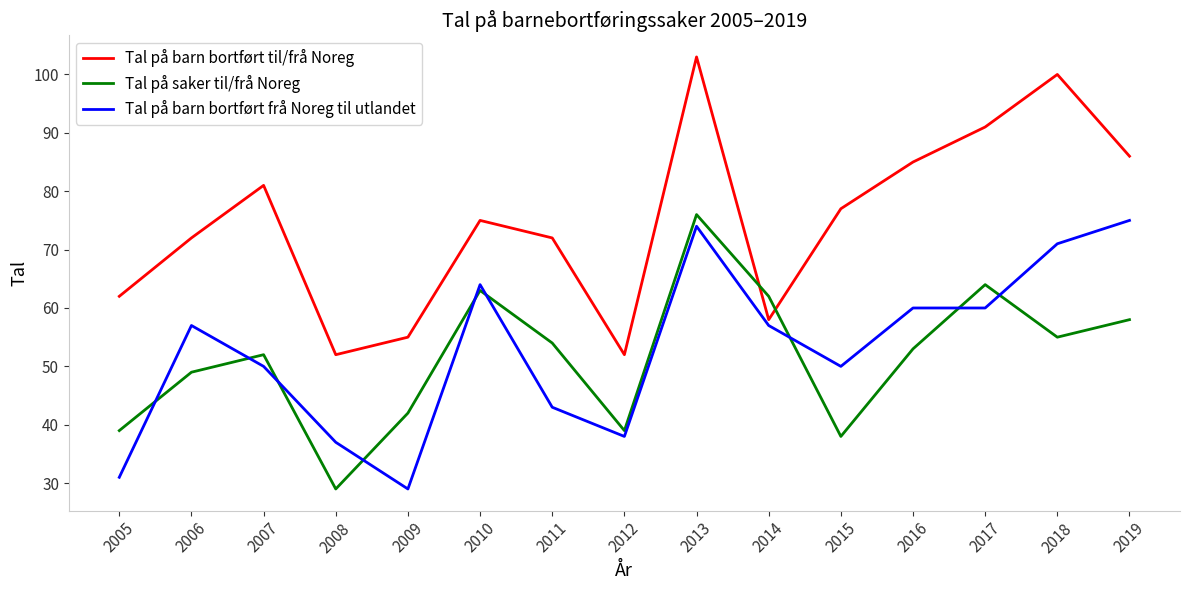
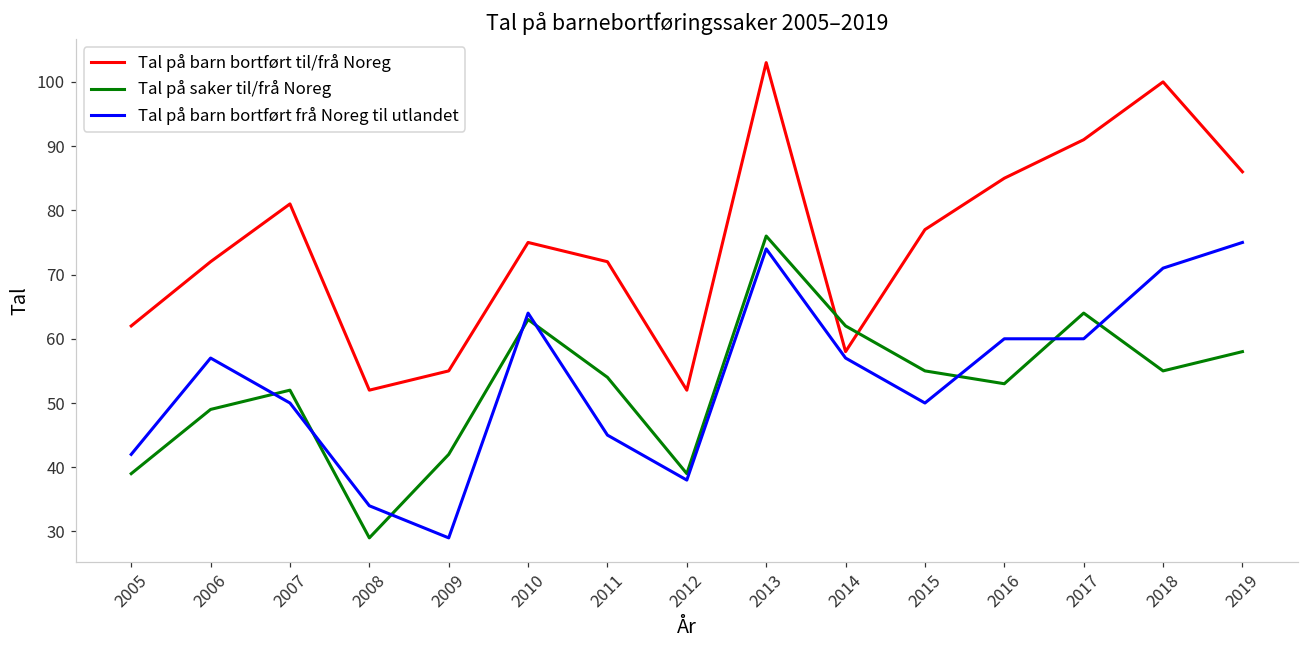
Tal på barn bortført frå Noreg til utlandet, 2005: 31 -> 42
Tal på barn bortført frå Noreg til utlandet, 2008: 37 -> 34
Tal på barn bortført frå Noreg til utlandet, 2011: 43 -> 45
Tal på saker til/frå Noreg, 2015: 38 -> 55
